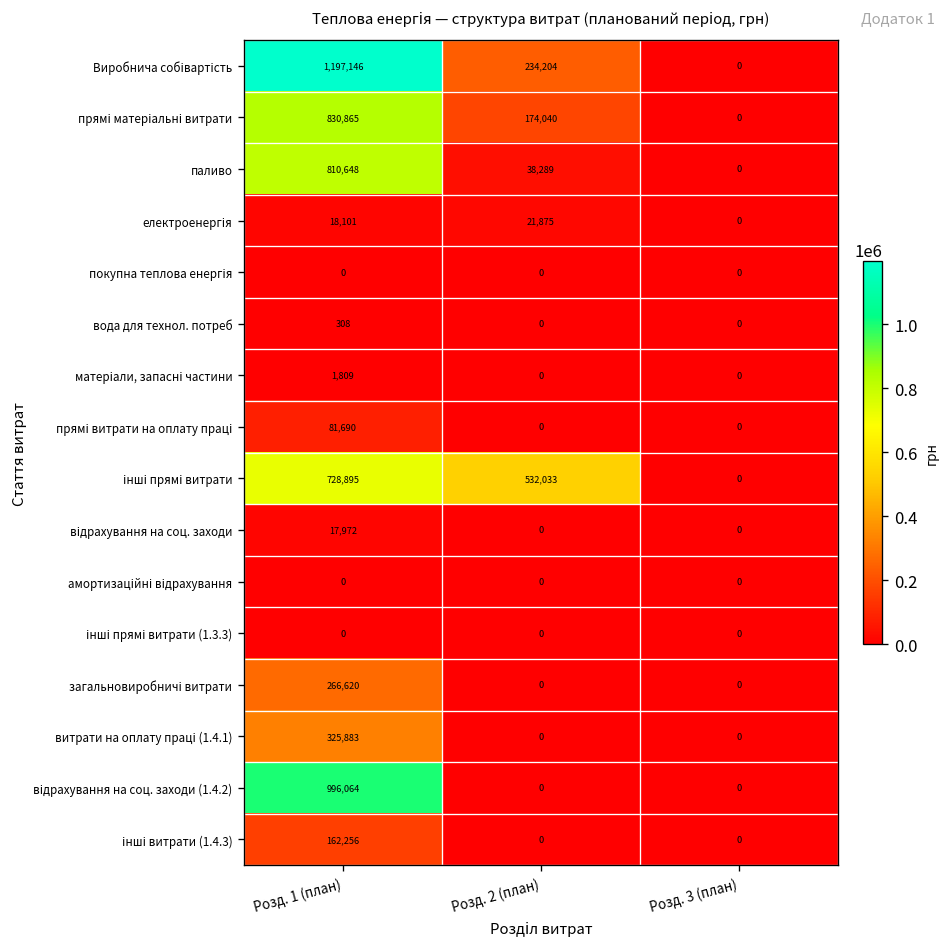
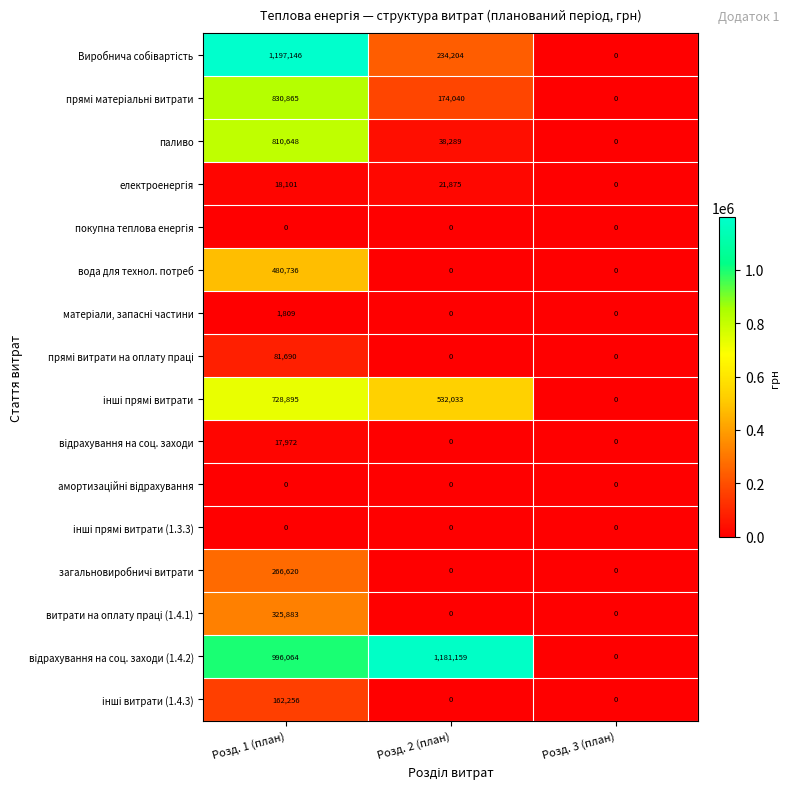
вода для технол. потреб, Розд. 1 (план): 308 -> 480,736
відрахування на соц. заходи (1.4.2), Розд. 2 (план): 0 -> 1,181,159
